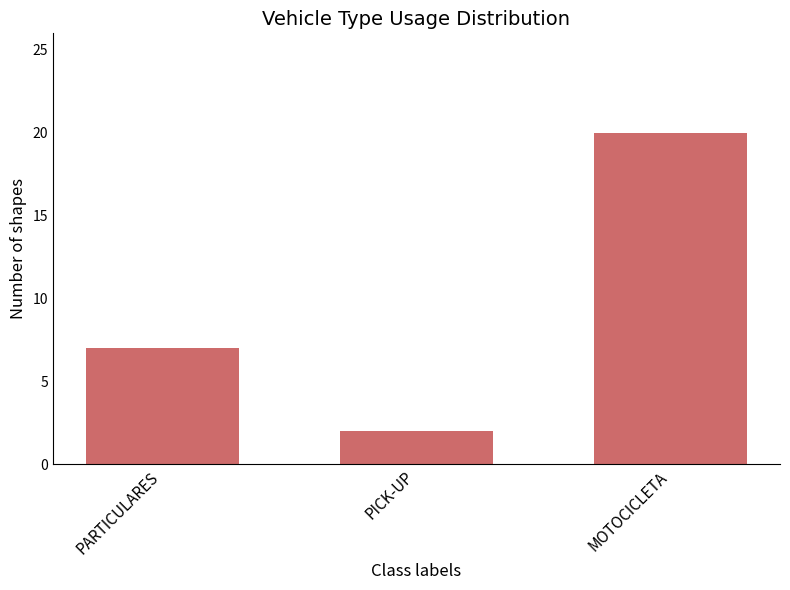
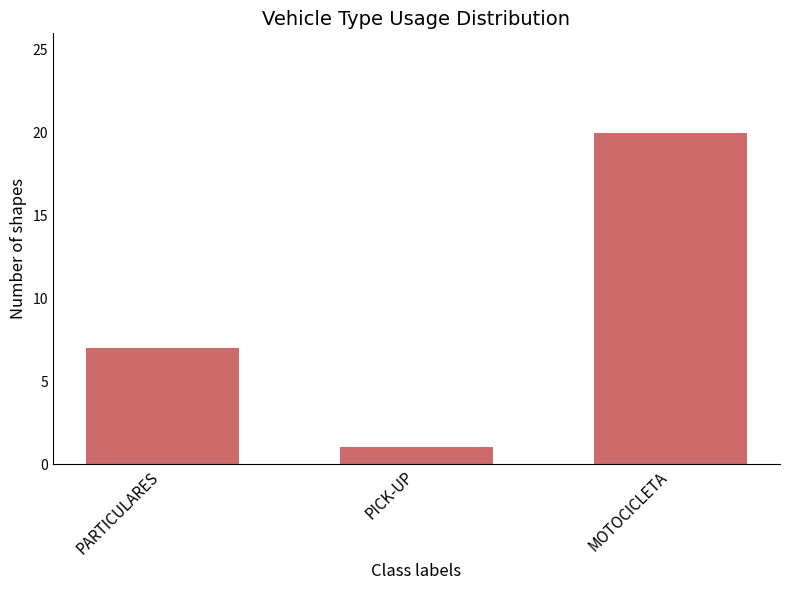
PICK-UP: 2 -> 1
